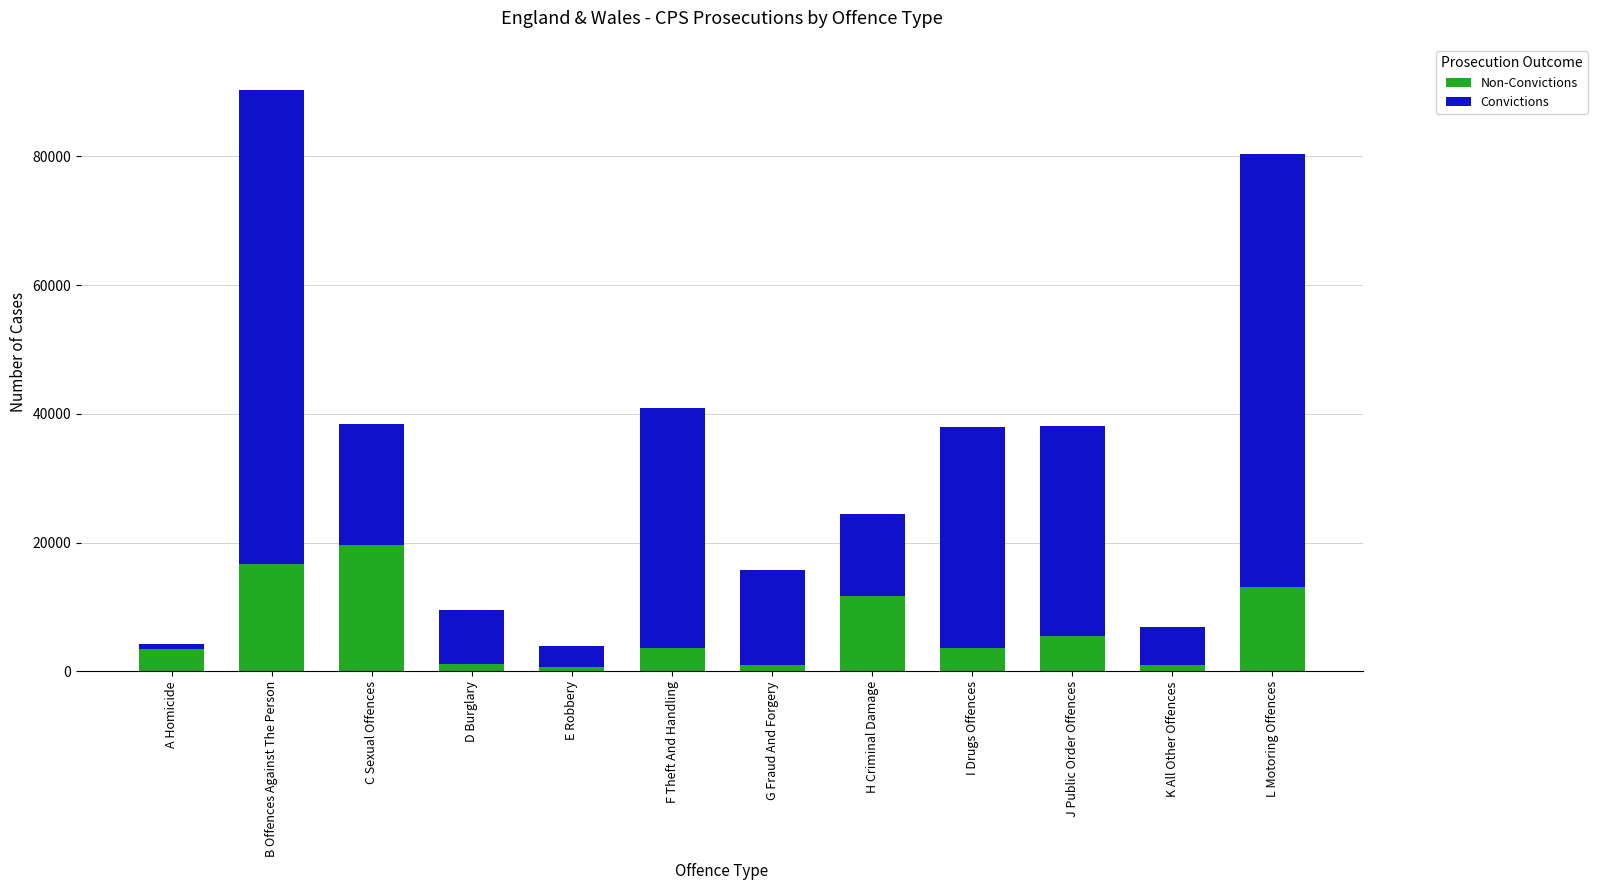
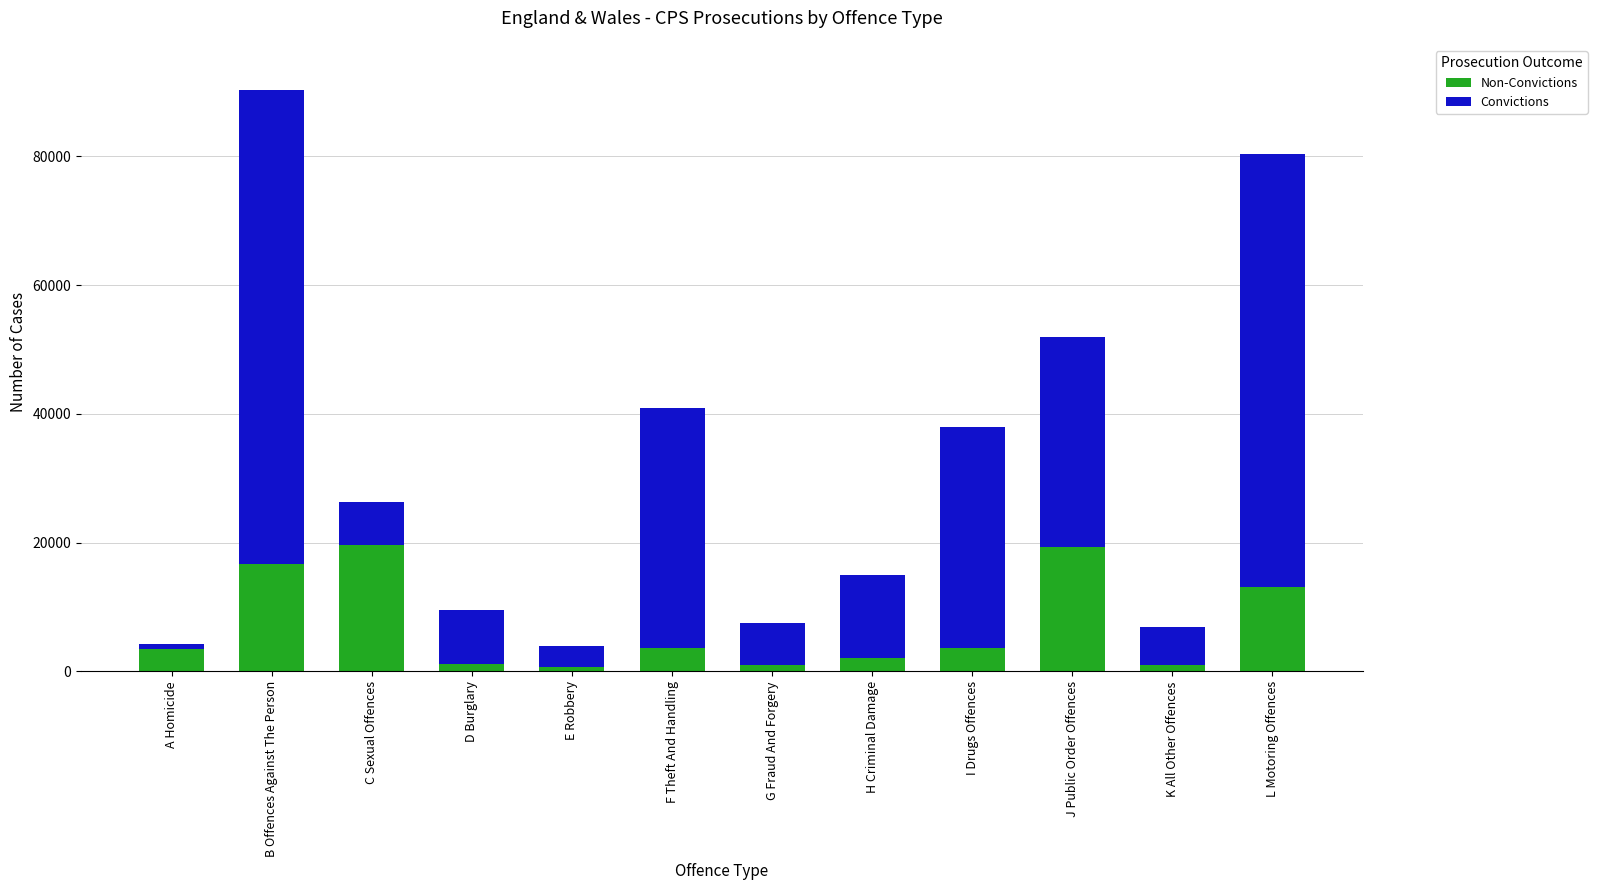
Convictions, C Sexual Offences: 19000 -> 7000
Convictions, G Fraud And Forgery: 15000 -> 6000
Non-Convictions, H Criminal Damage: 12000 -> 2000
Non-Convictions, J Public Order Offences: 6000 -> 19000
